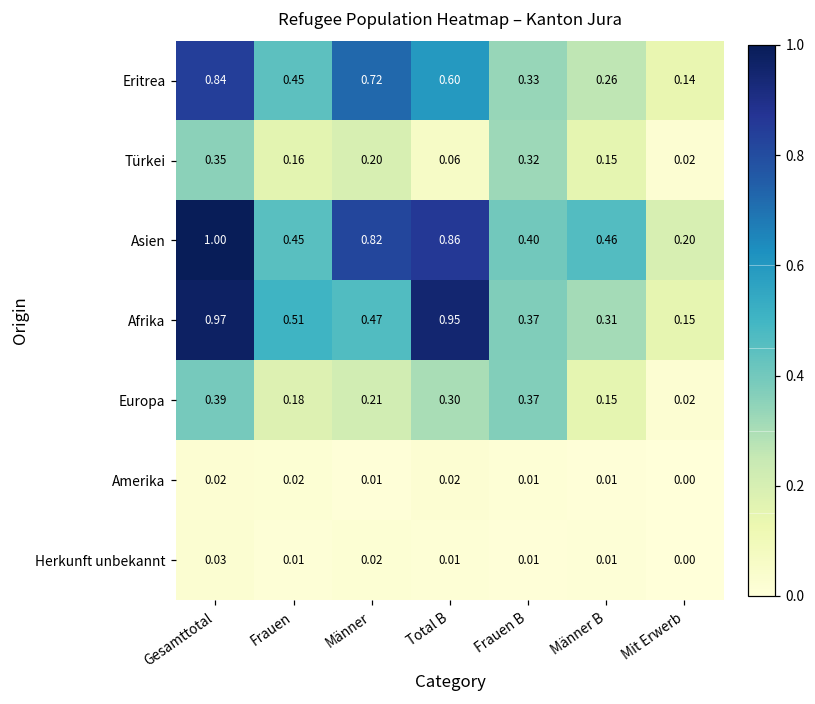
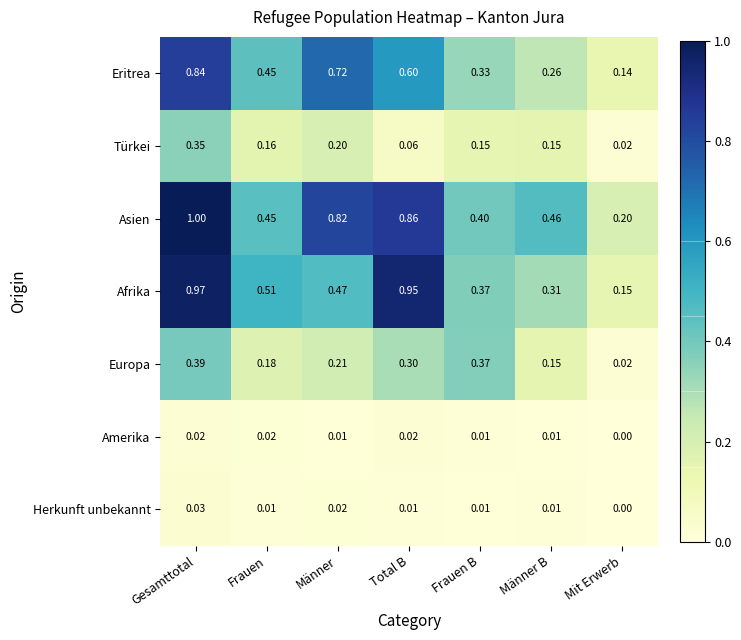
Türkei, Frauen B: 0.32 -> 0.15
